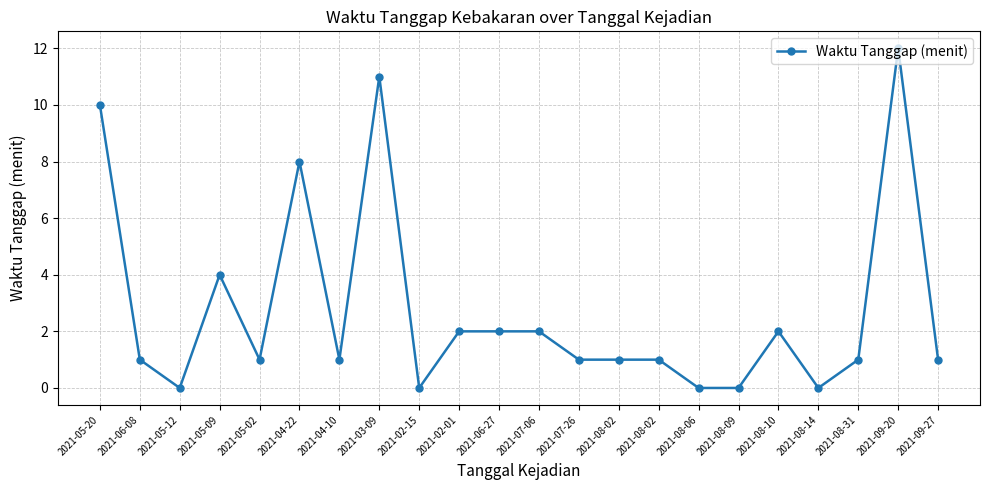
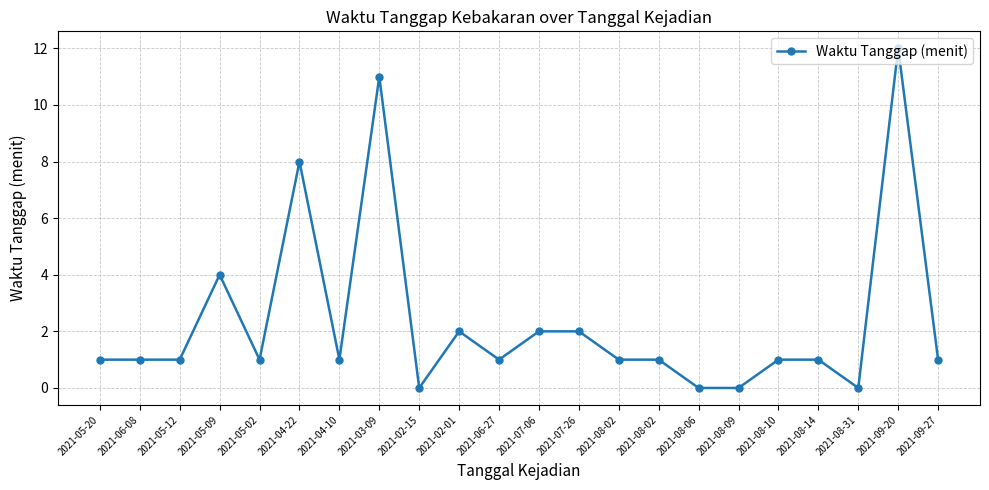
2021-05-20: 10 -> 1
2021-05-12: 0 -> 1
2021-06-27: 2 -> 1
2021-07-26: 1 -> 2
2021-08-10: 2 -> 1
2021-08-14: 0 -> 1
2021-08-31: 1 -> 0
